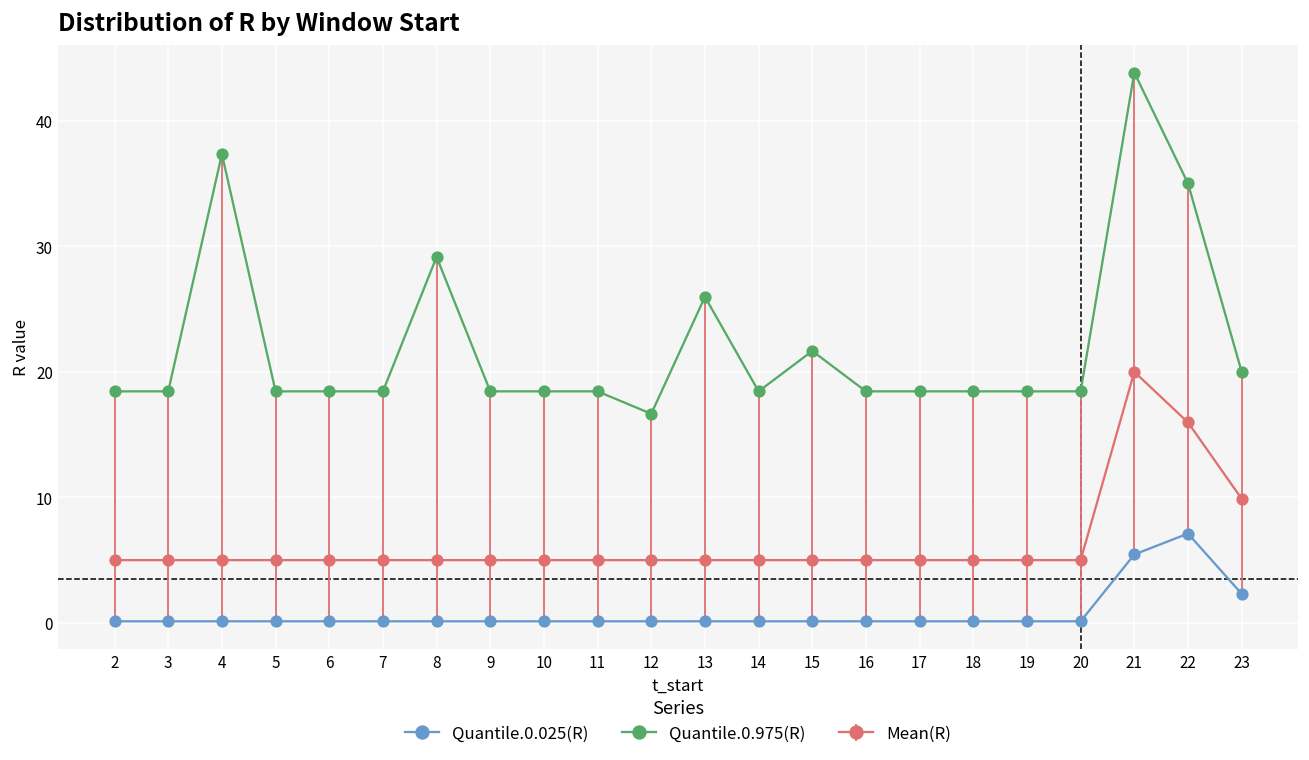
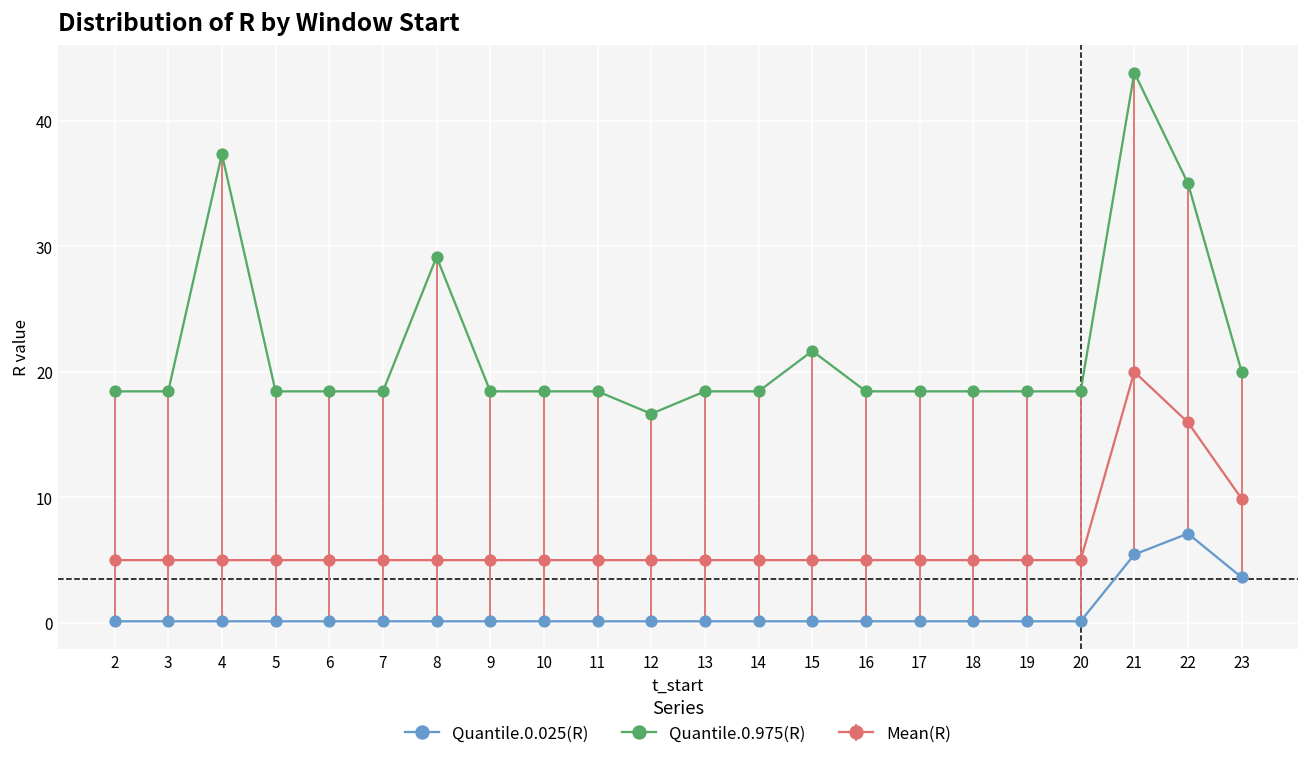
Quantile.0.975(R), 13: 26.0 -> 18.4
Quantile.0.025(R), 23: 2.3 -> 3.6
